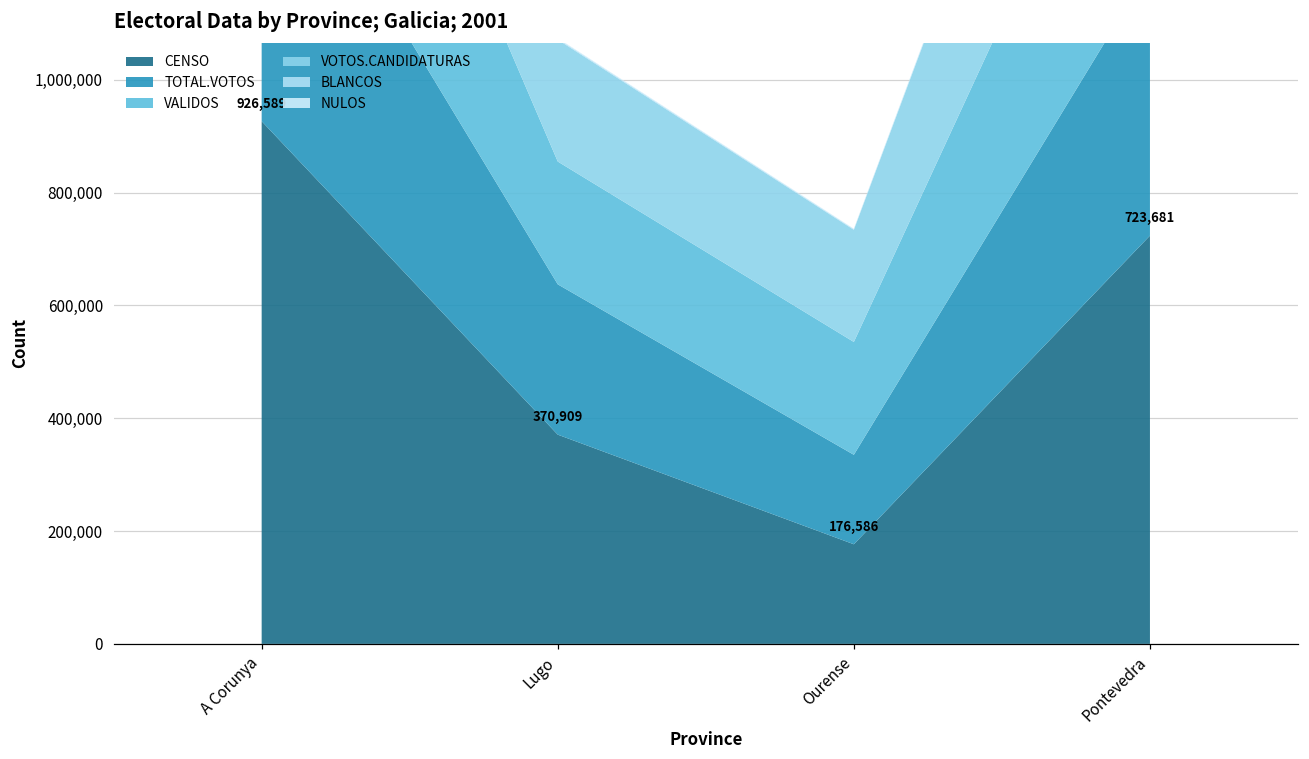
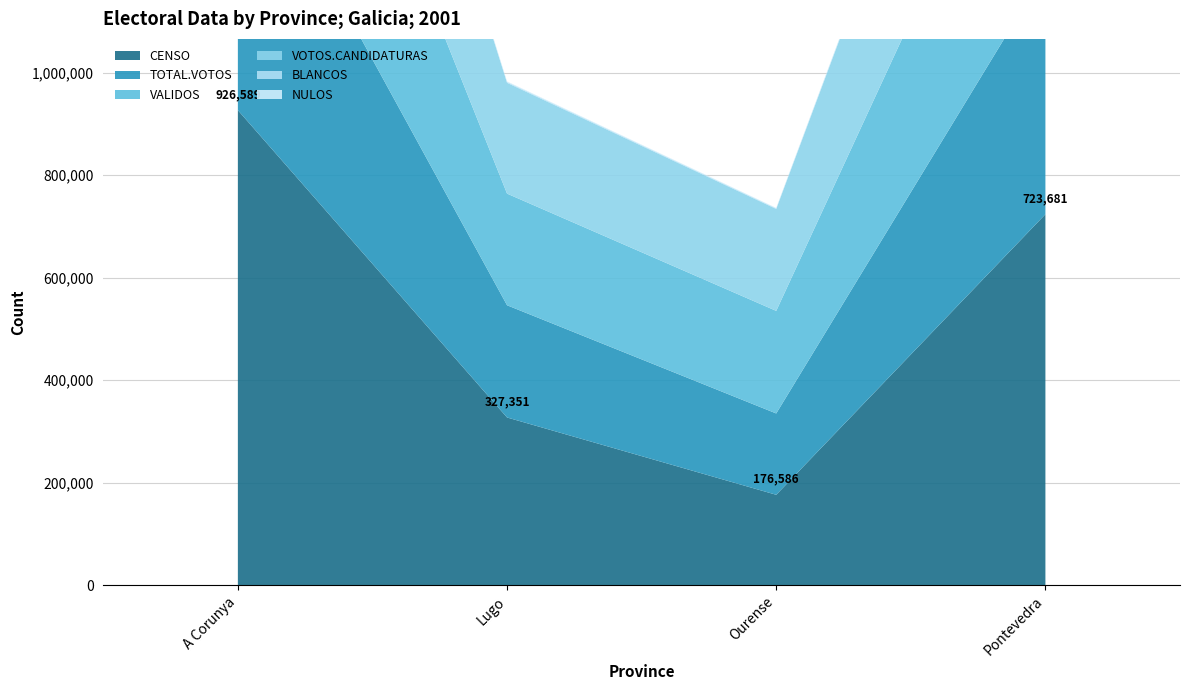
CENSO, Lugo: 370,909 -> 327,351
TOTAL.VOTOS, Lugo: 270,000 -> 220,000
